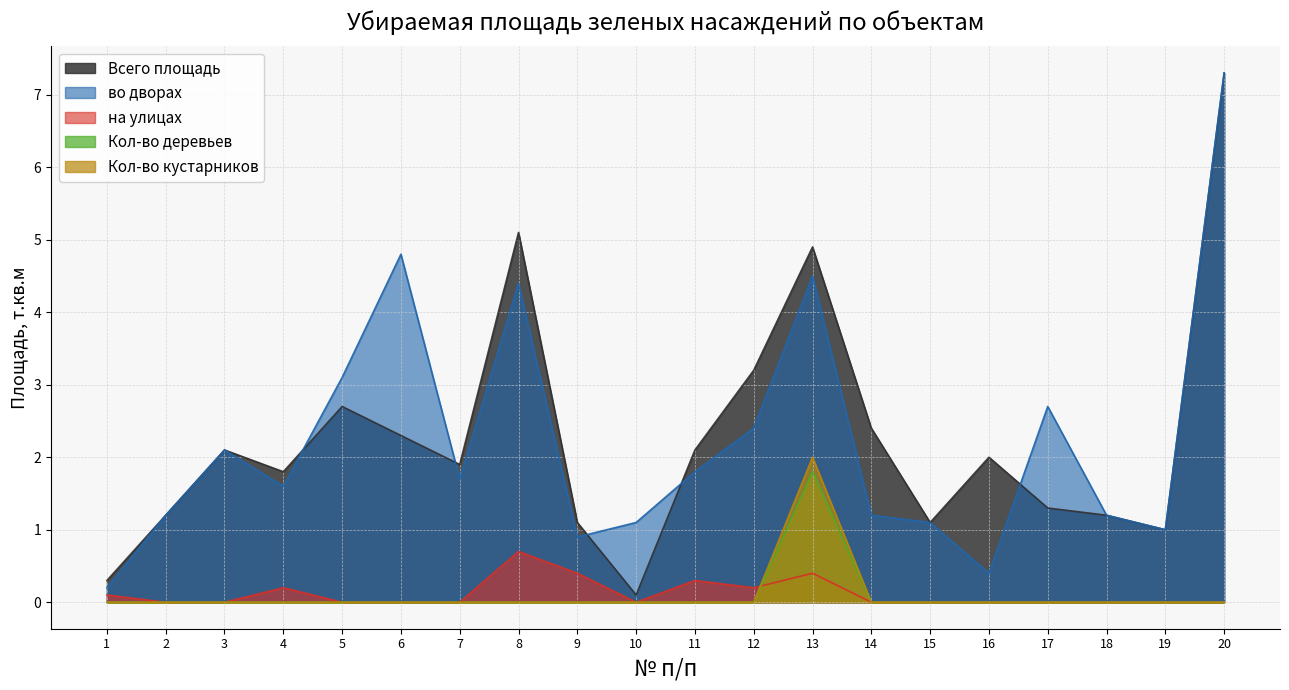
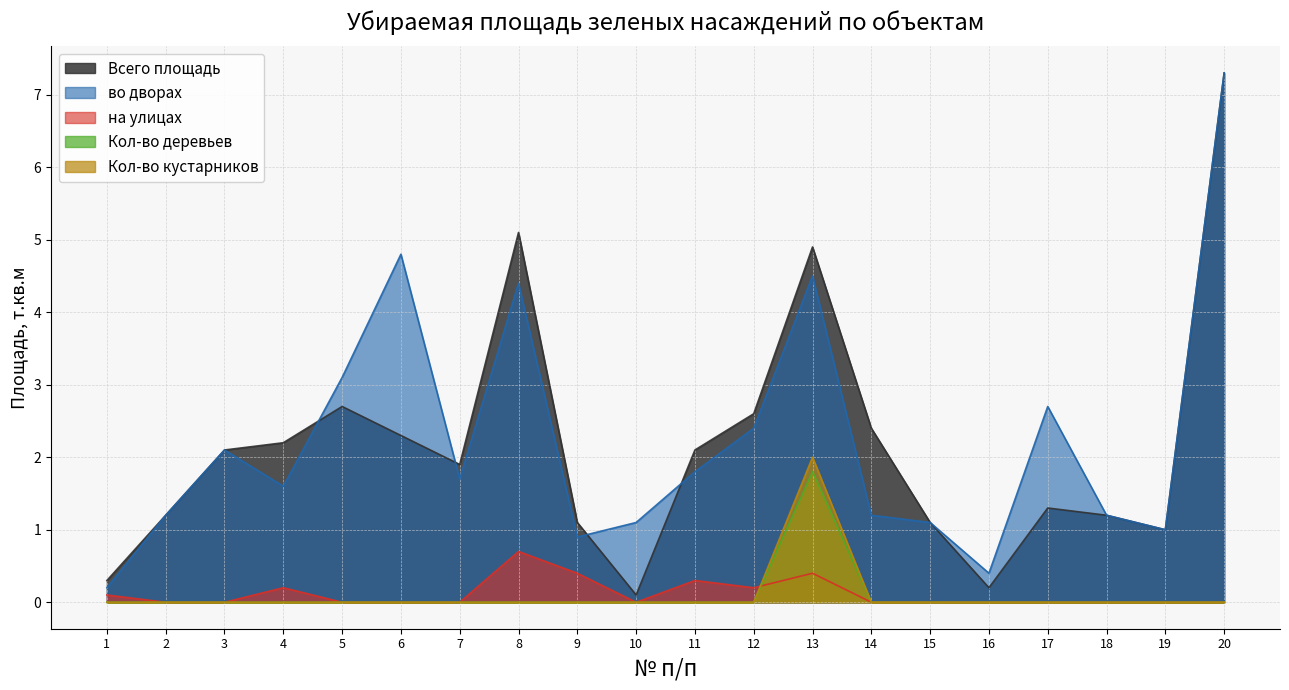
Всего площадь, 4: 1.8 -> 2.2
Всего площадь, 12: 3.2 -> 2.6
Всего площадь, 16: 2.0 -> 0.2
